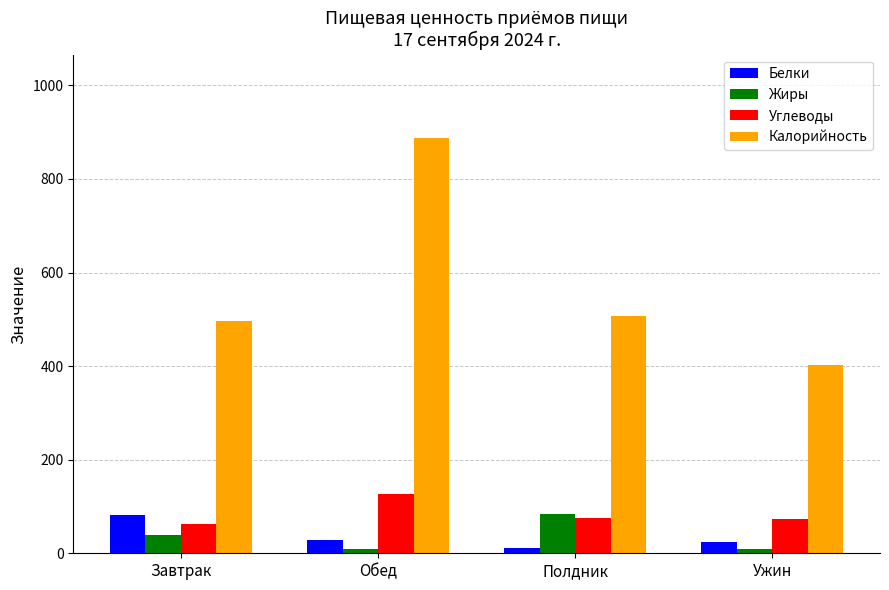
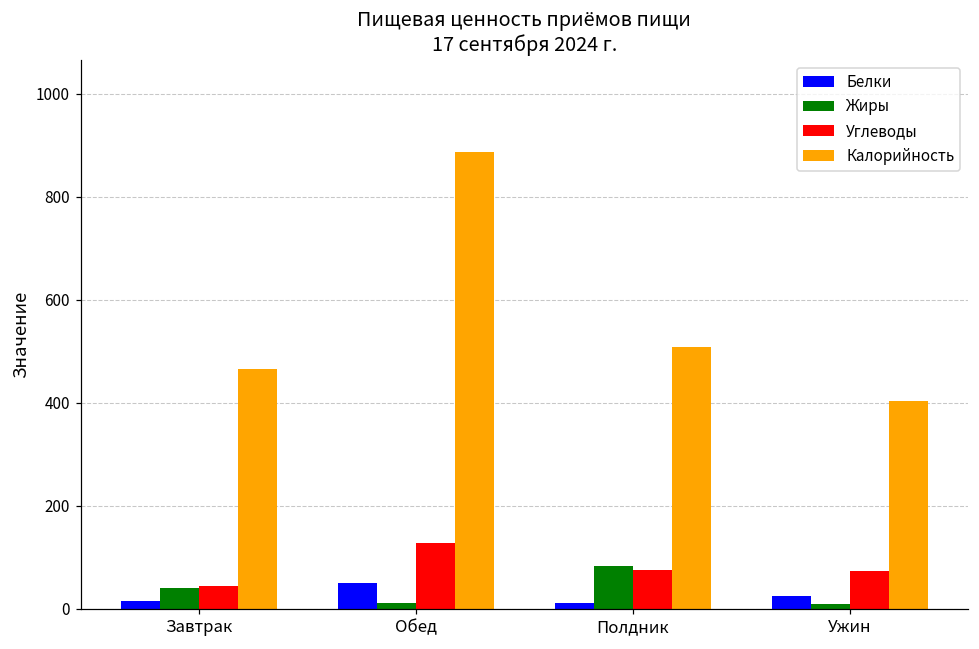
Белки, Завтрак: 80 -> 20
Углеводы, Завтрак: 60 -> 40
Калорийность, Завтрак: 500 -> 470
Белки, Обед: 30 -> 50
